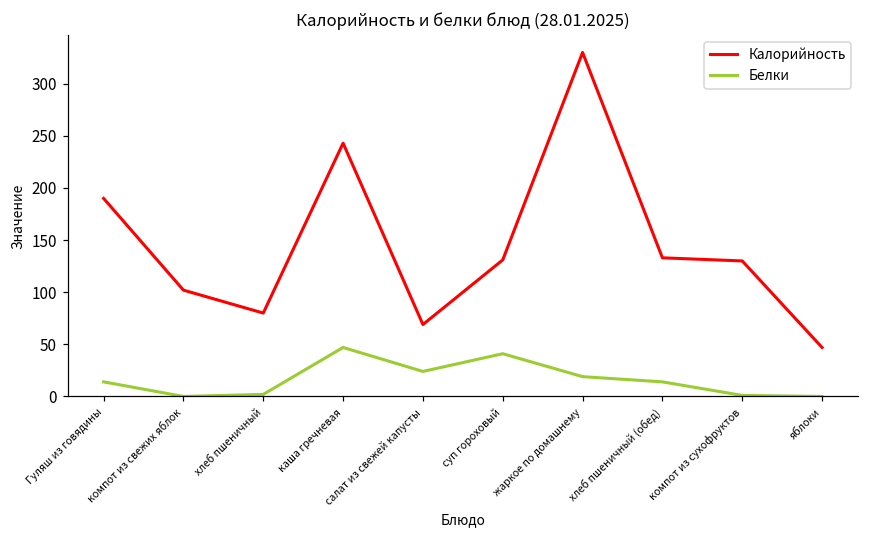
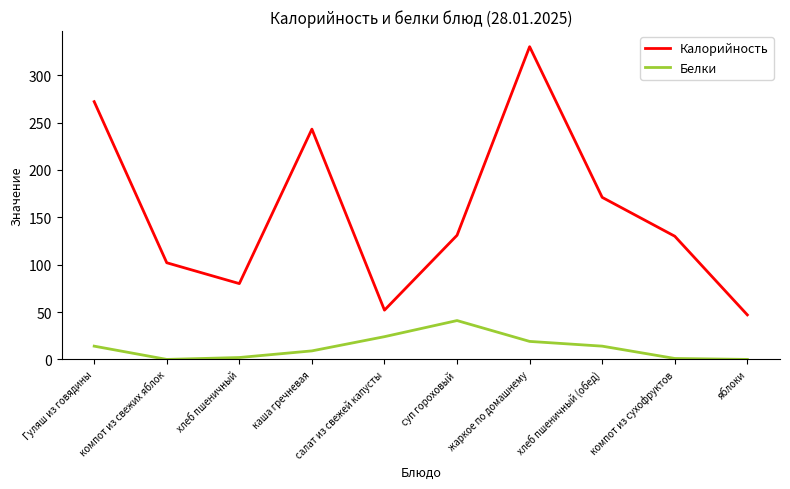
Калорийность, Гуляш из говядины: 190 -> 270
Белки, каша гречневая: 50 -> 10
Калорийность, салат из свежей капусты: 70 -> 50
Калорийность, хлеб пшеничный (обед): 130 -> 170
